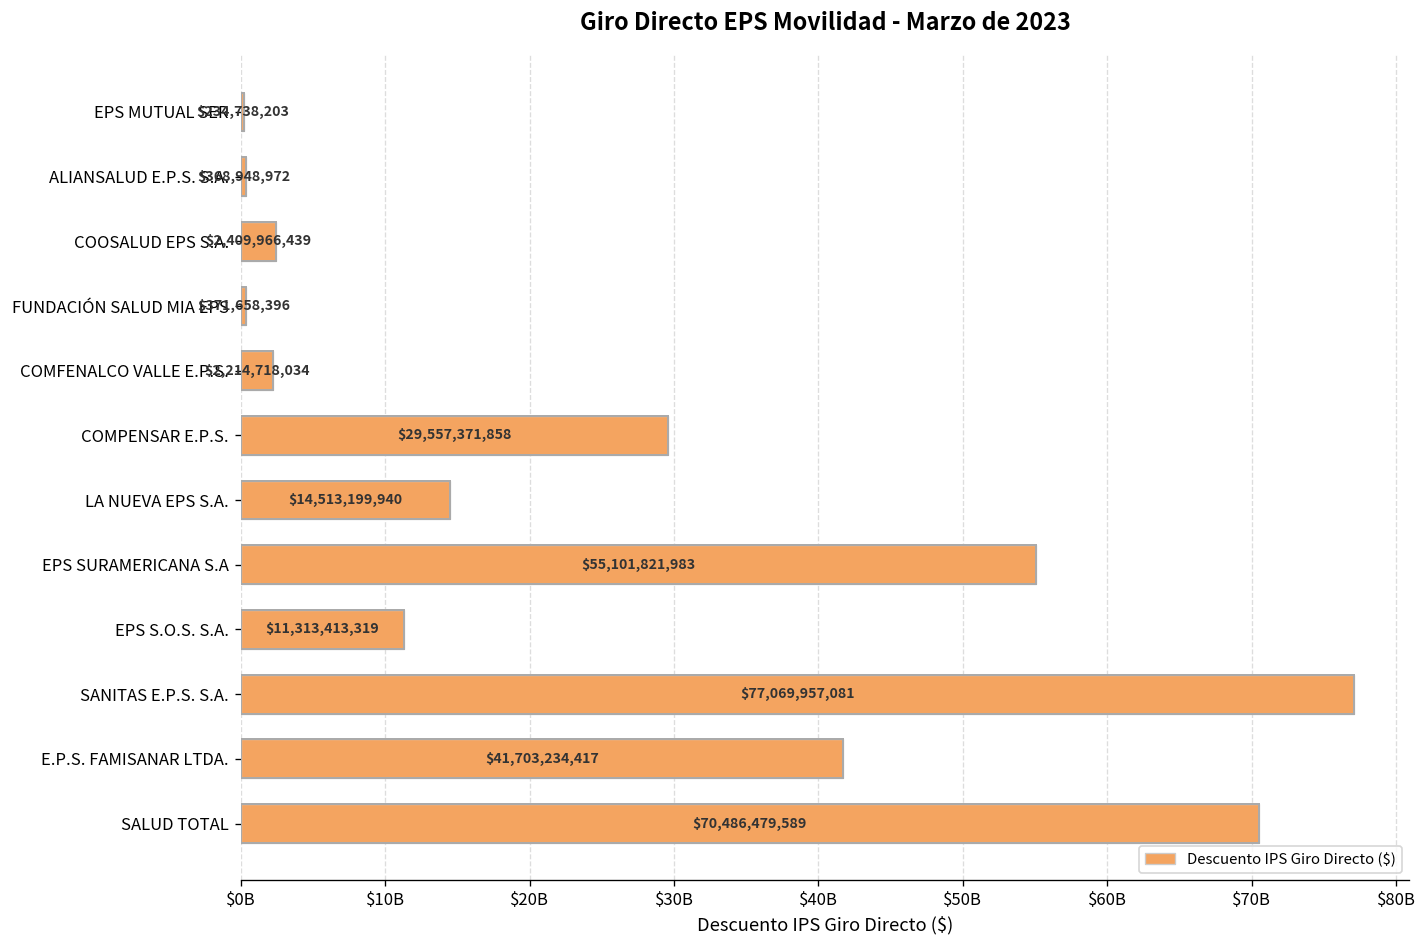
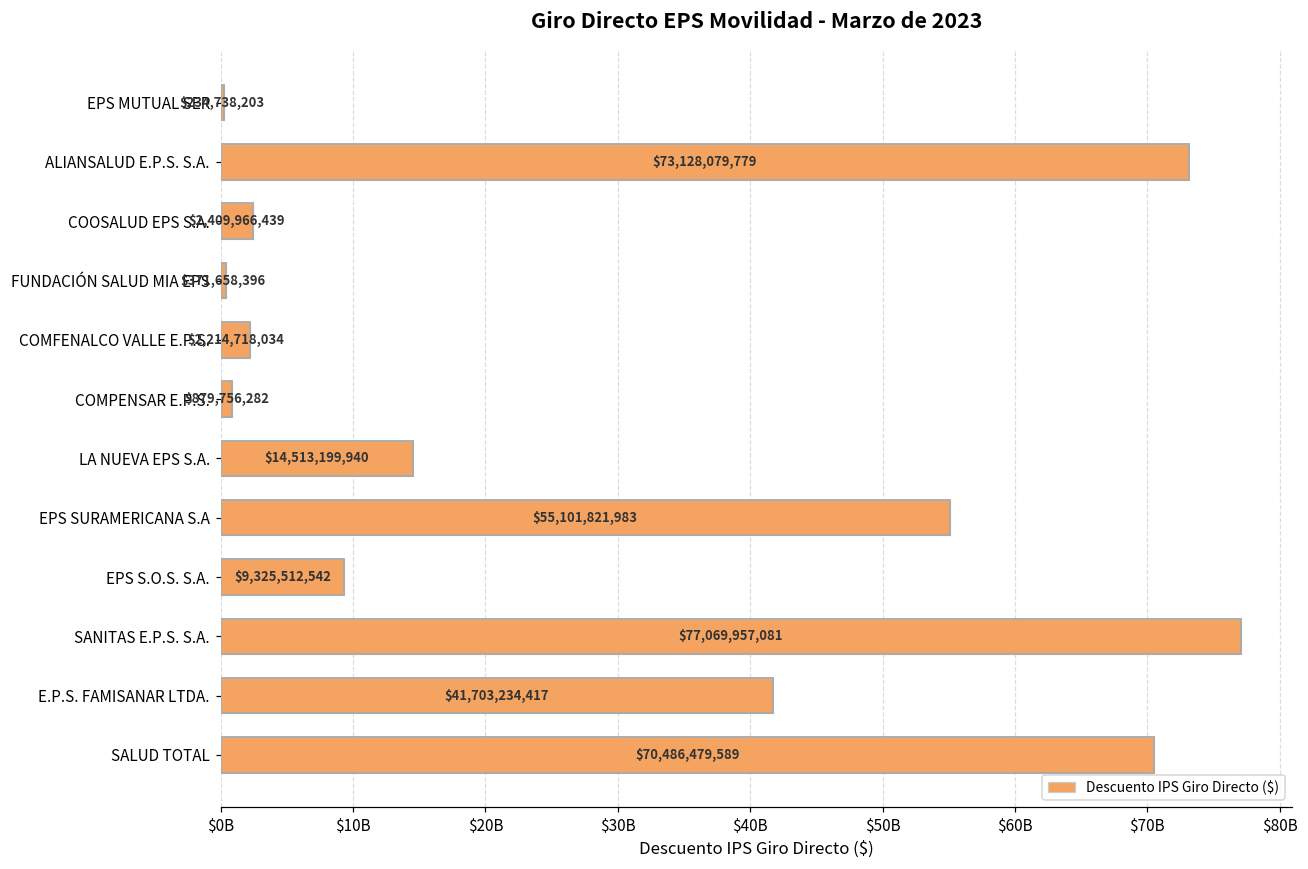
ALIANSALUD E.P.S. S.A.: $368,948,972 -> $73,128,079,779
COMPENSAR E.P.S.: $29,557,371,858 -> $879,756,282
EPS S.O.S. S.A.: $11,313,413,319 -> $9,325,512,542
